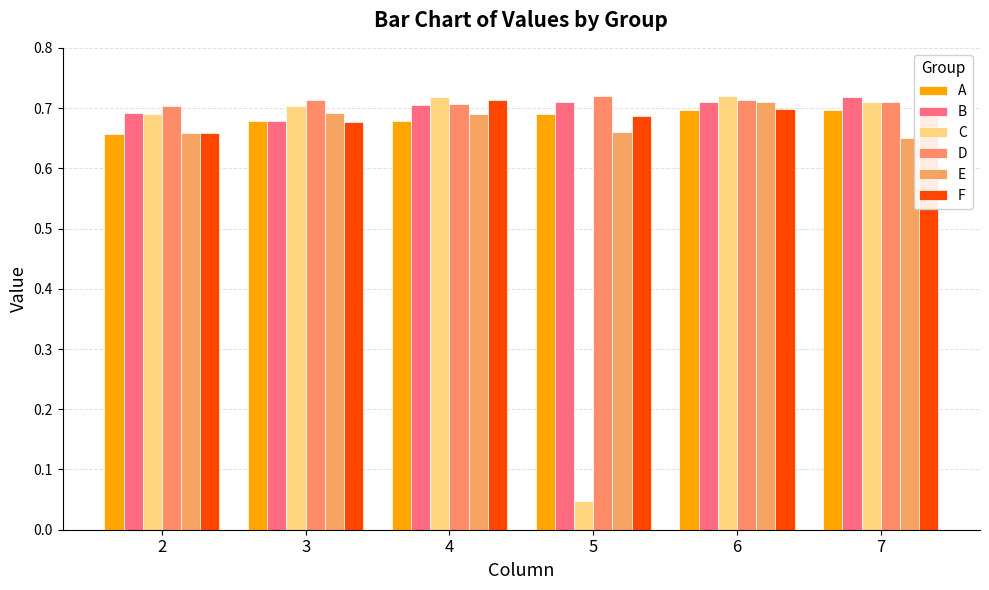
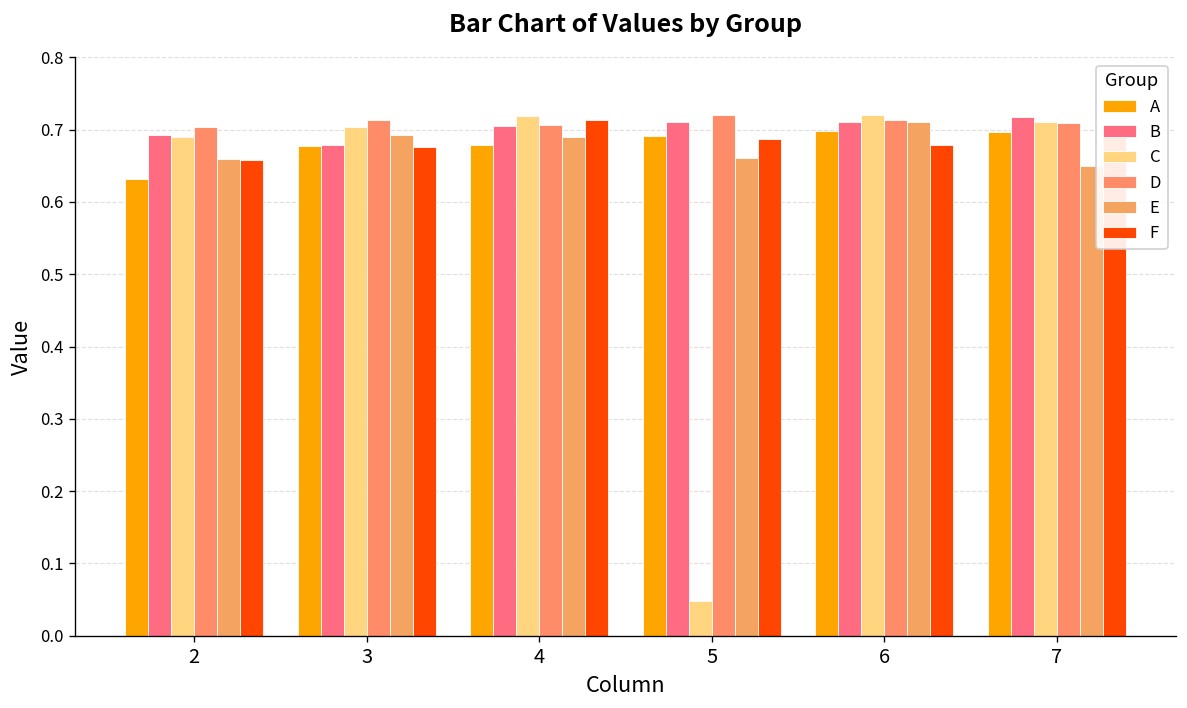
A, 2: 0.66 -> 0.63
F, 6: 0.70 -> 0.68
